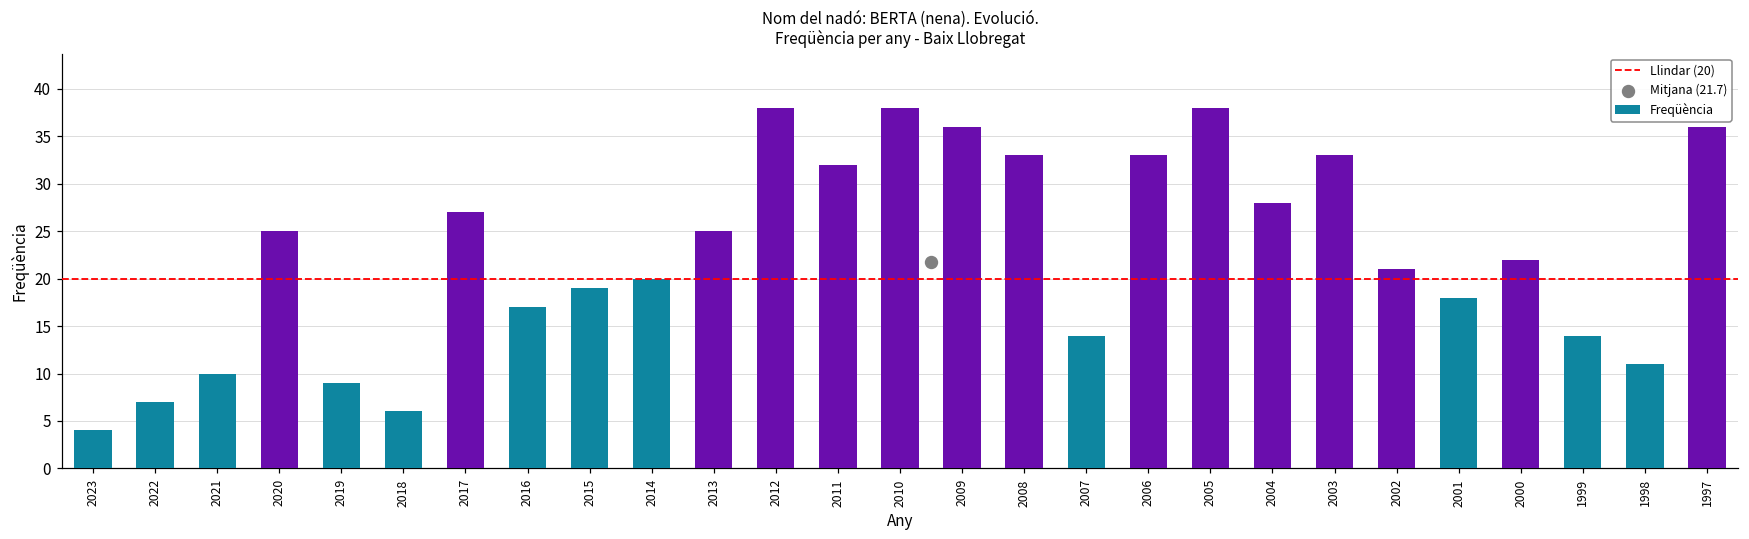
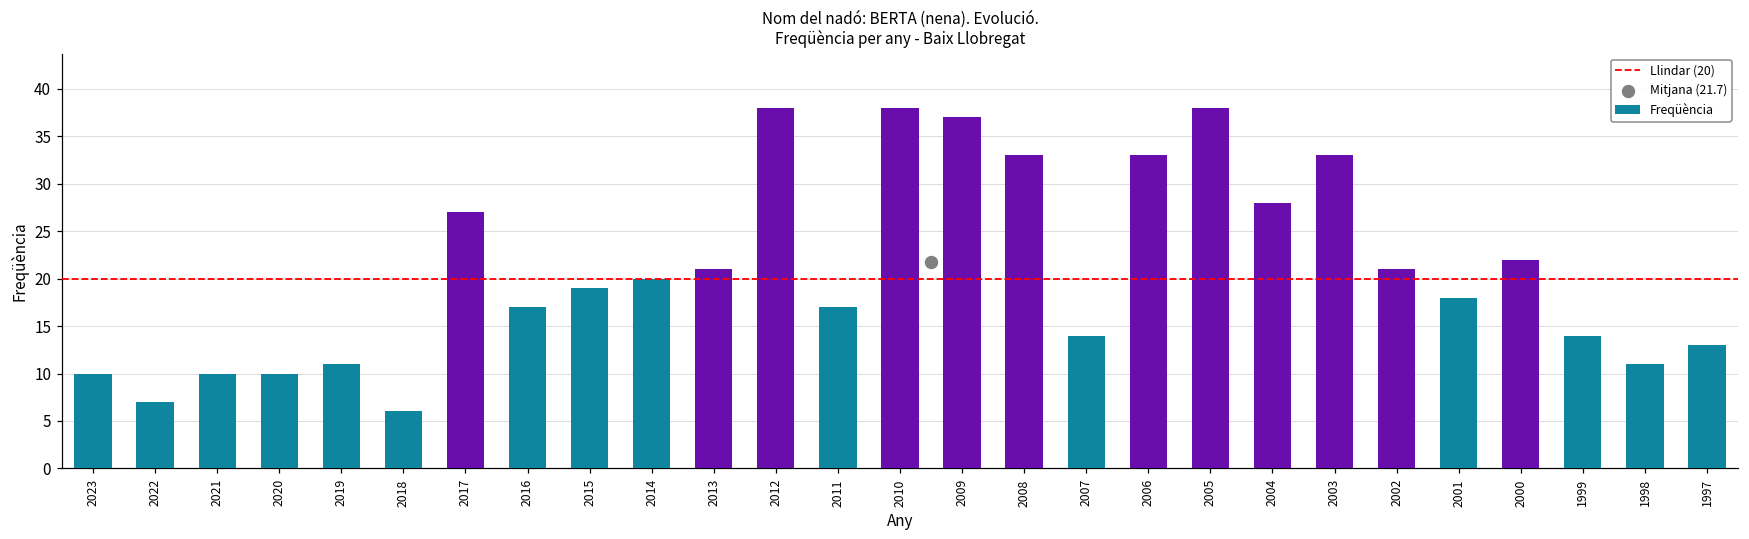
Freqüència, 2023: 4 -> 10
Freqüència, 2020: 25 -> 10
Freqüència, 2019: 9 -> 11
Freqüència, 2013: 25 -> 21
Freqüència, 2011: 32 -> 17
Freqüència, 2009: 36 -> 37
Freqüència, 1997: 36 -> 13
